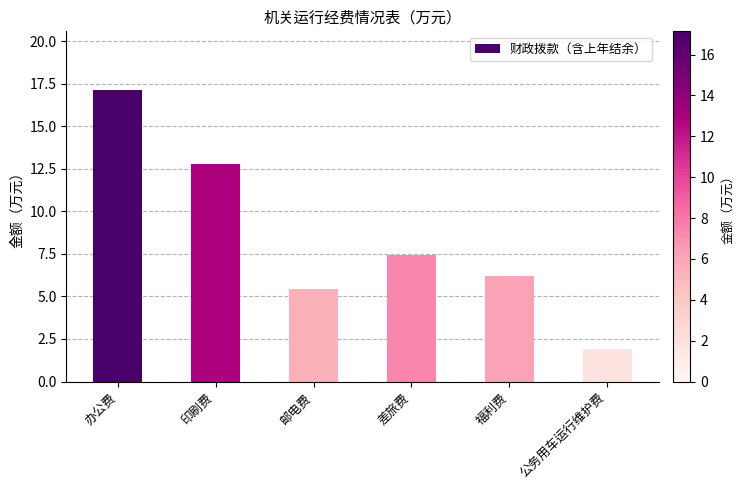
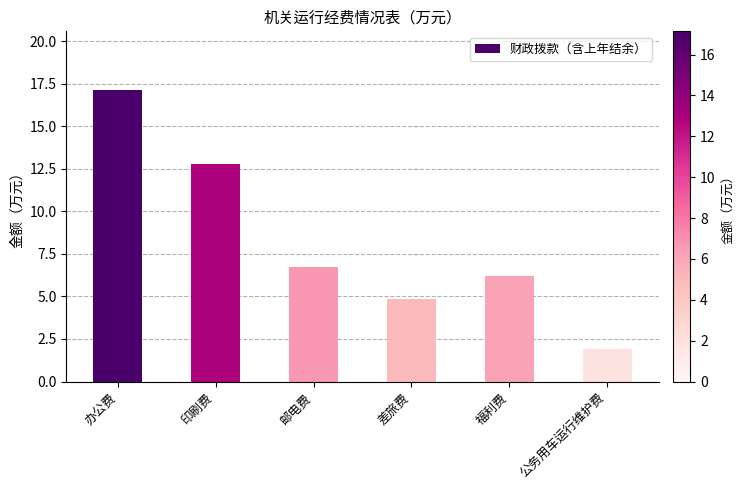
邮电费: 5.4 -> 6.7
差旅费: 7.4 -> 4.9
